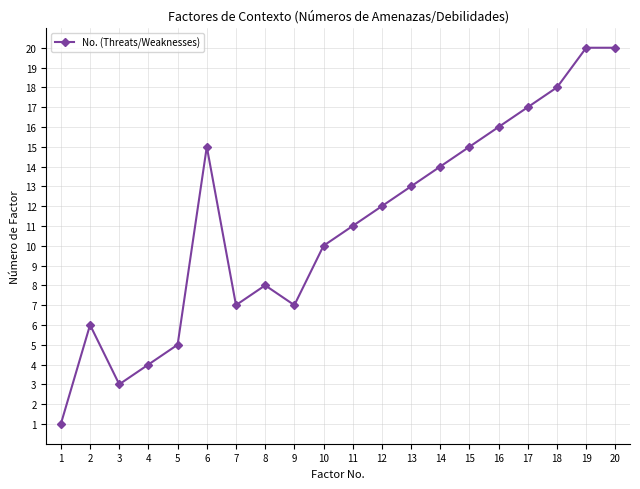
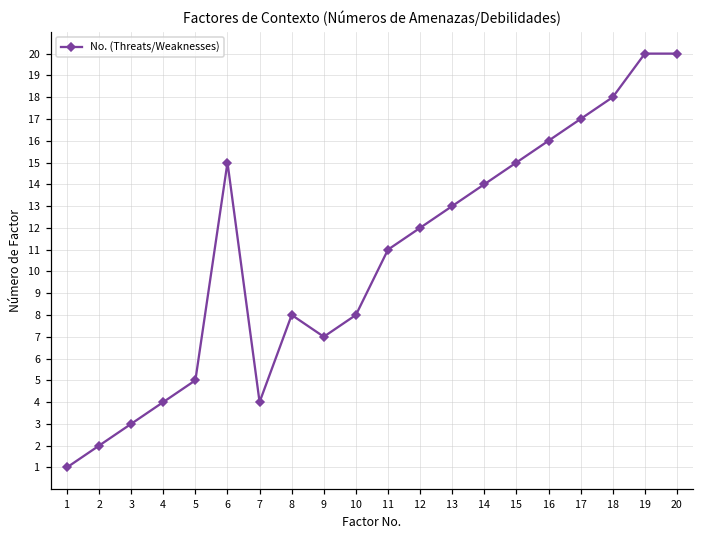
2: 6 -> 2
7: 7 -> 4
10: 10 -> 8
